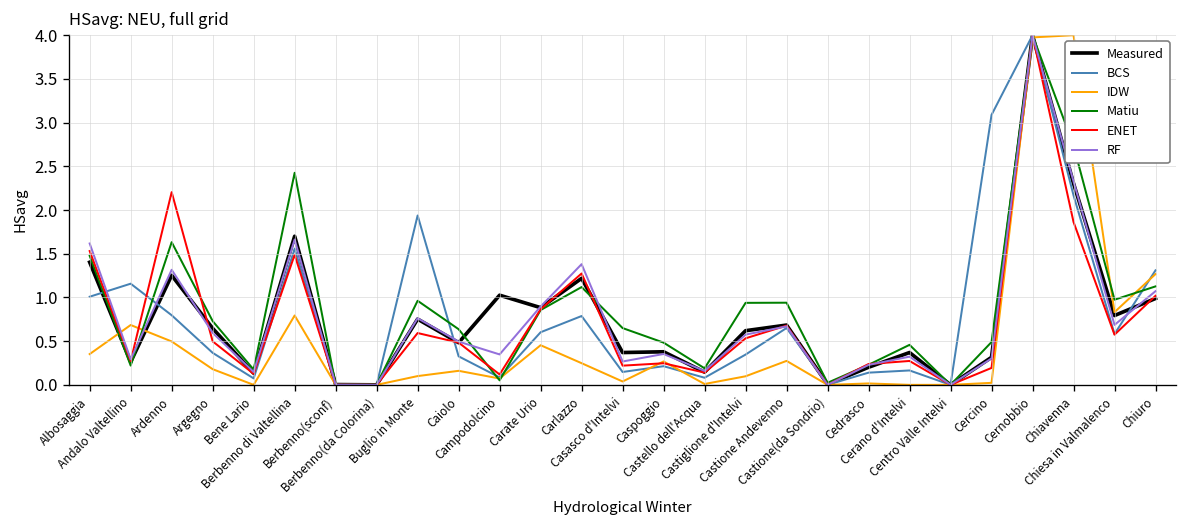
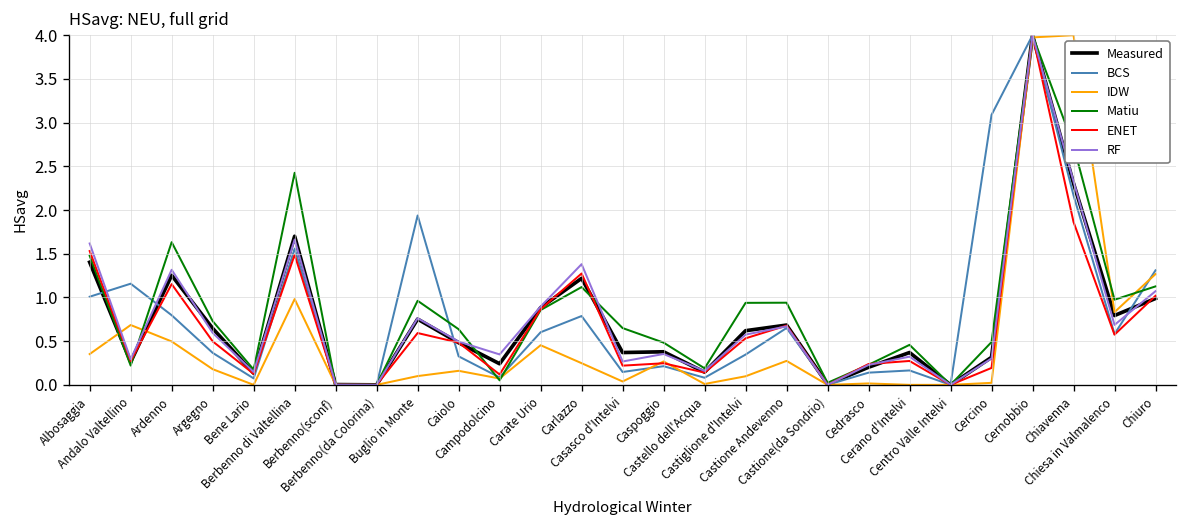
ENET, Ardenno: 2.2 -> 1.2
IDW, Berbenno di Valtellina: 0.8 -> 1.0
Measured, Campodolcino: 1.0 -> 0.2
